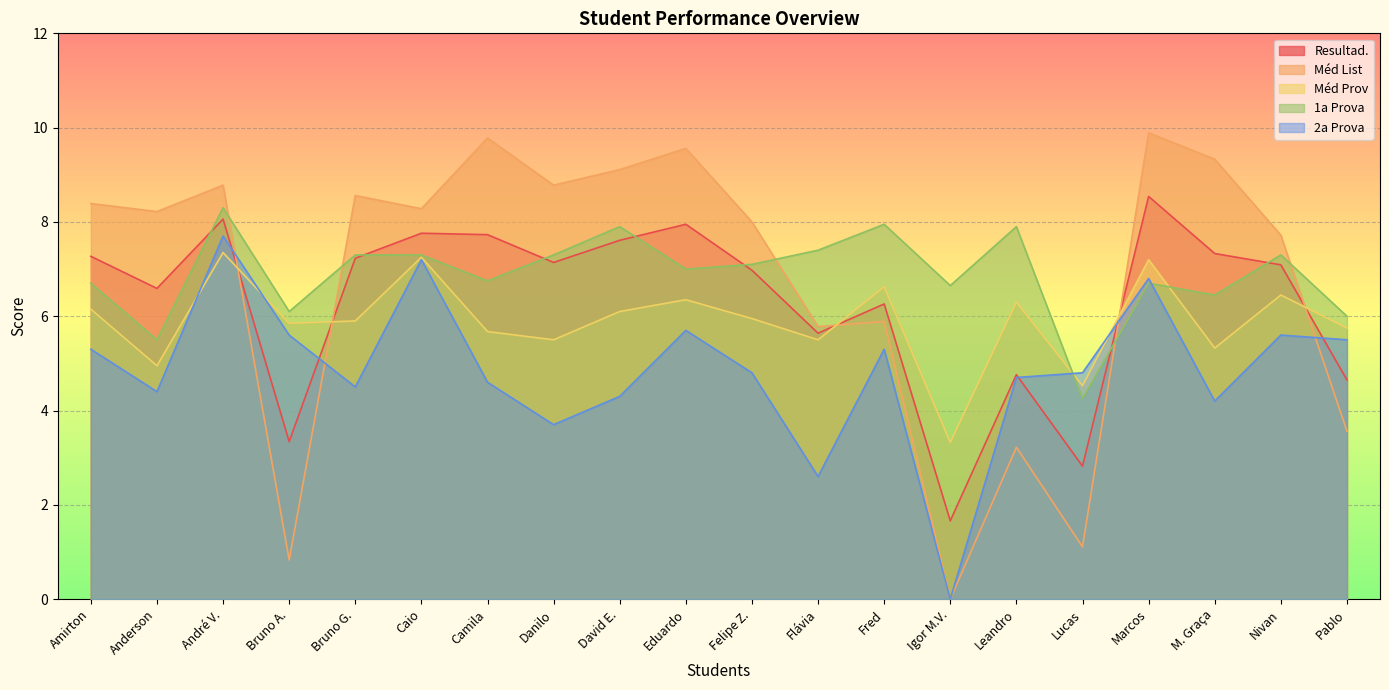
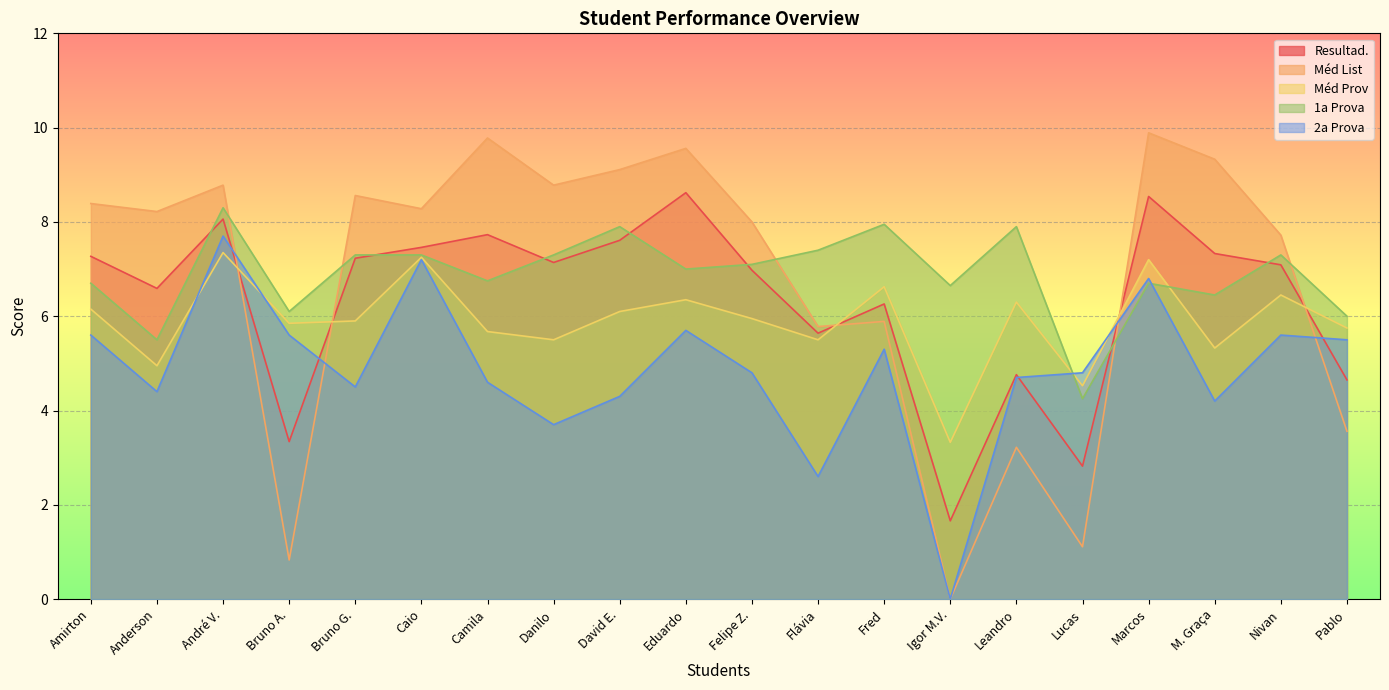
2a Prova, Amirton: 5.3 -> 5.6
Resultad., Caio: 7.8 -> 7.5
Resultad., Eduardo: 8.0 -> 8.6
